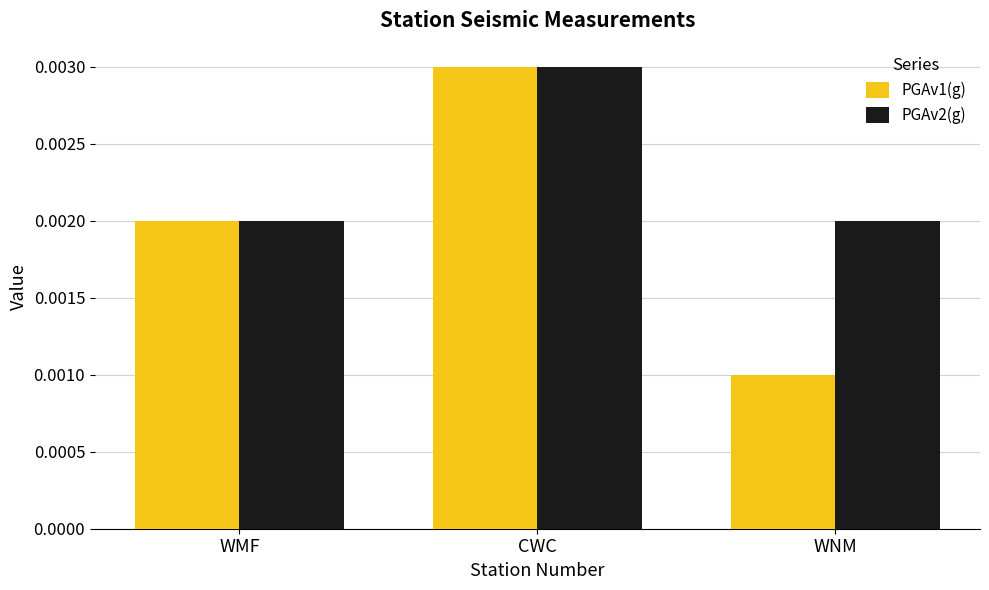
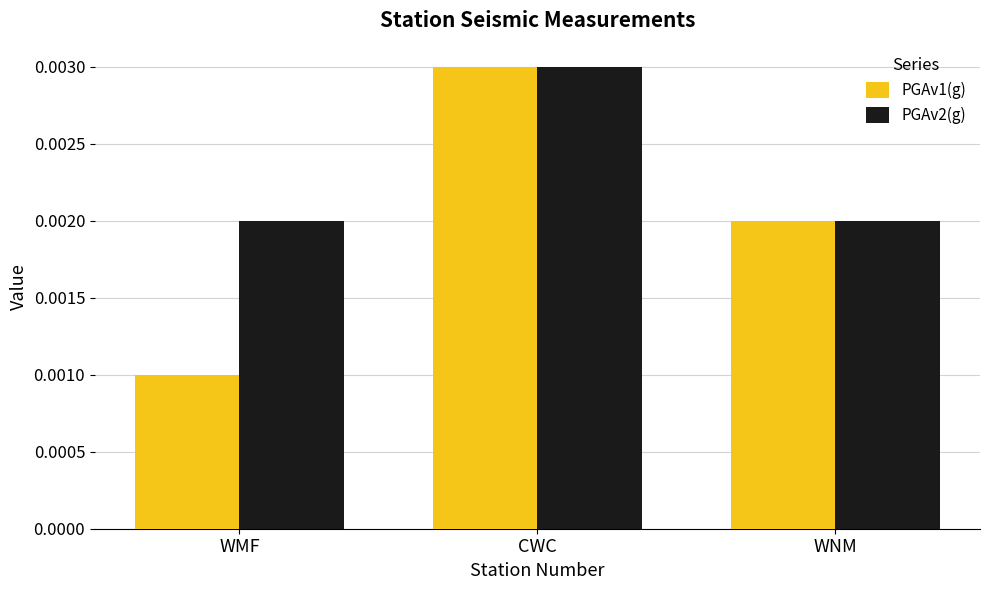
PGAv1(g), WMF: 0.002 -> 0.001
PGAv1(g), WNM: 0.001 -> 0.002
